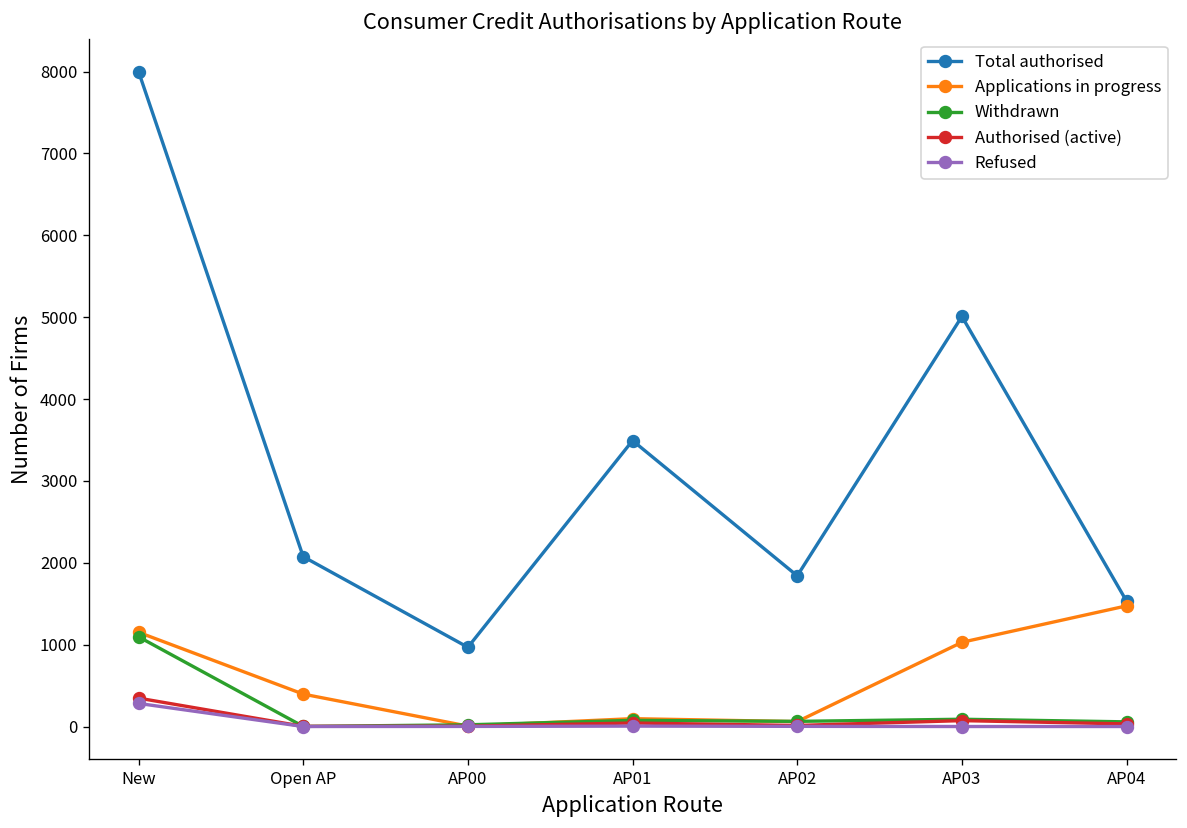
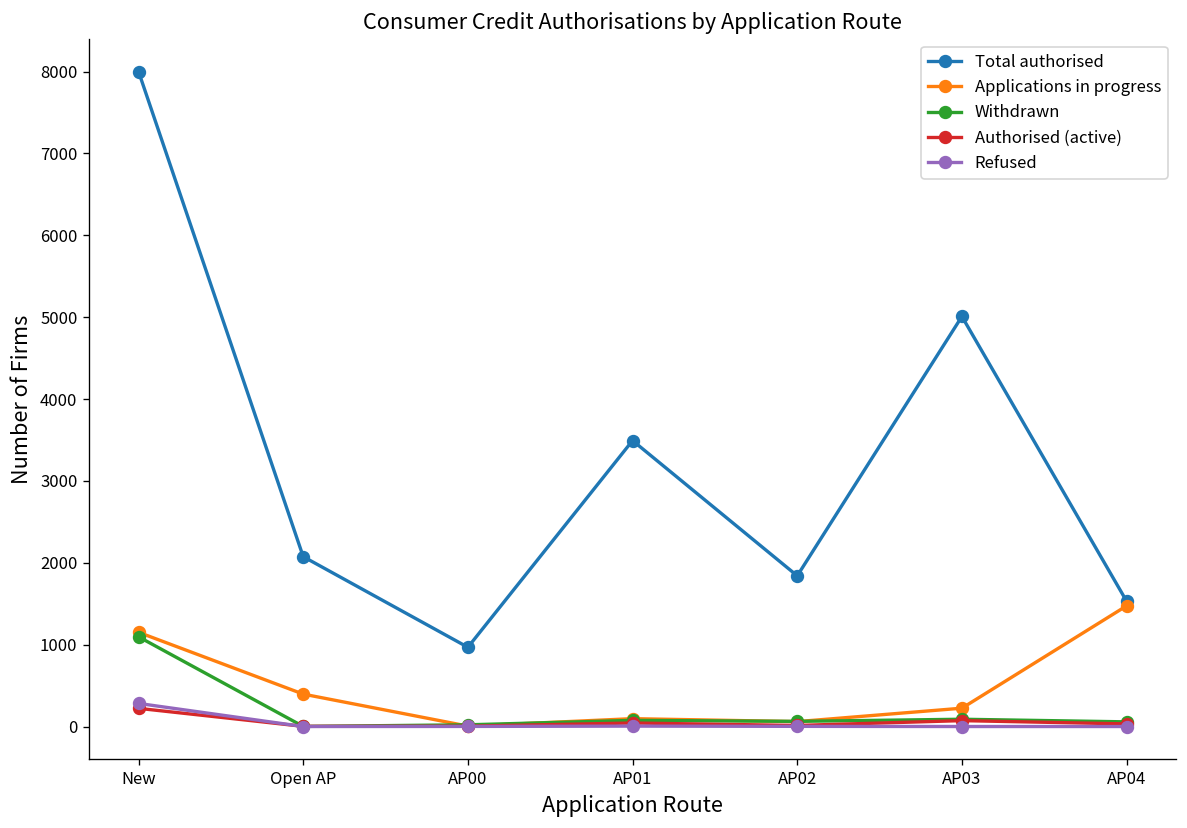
Authorised (active), New: 300 -> 200
Applications in progress, AP03: 1000 -> 200
